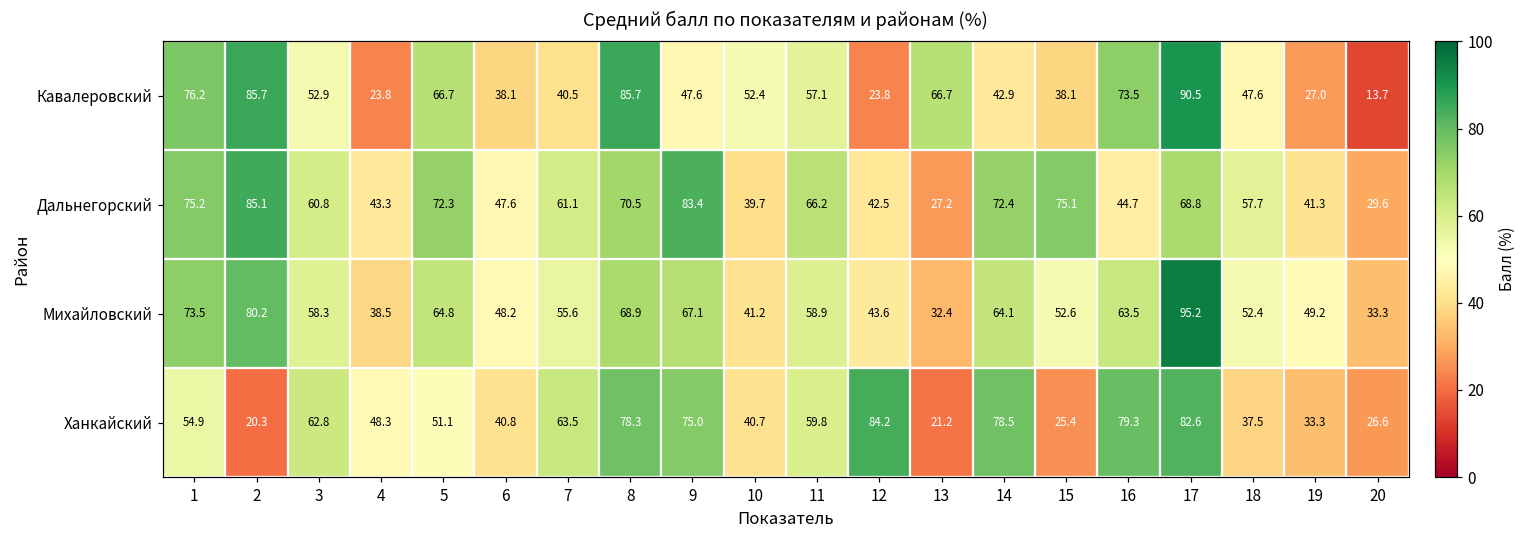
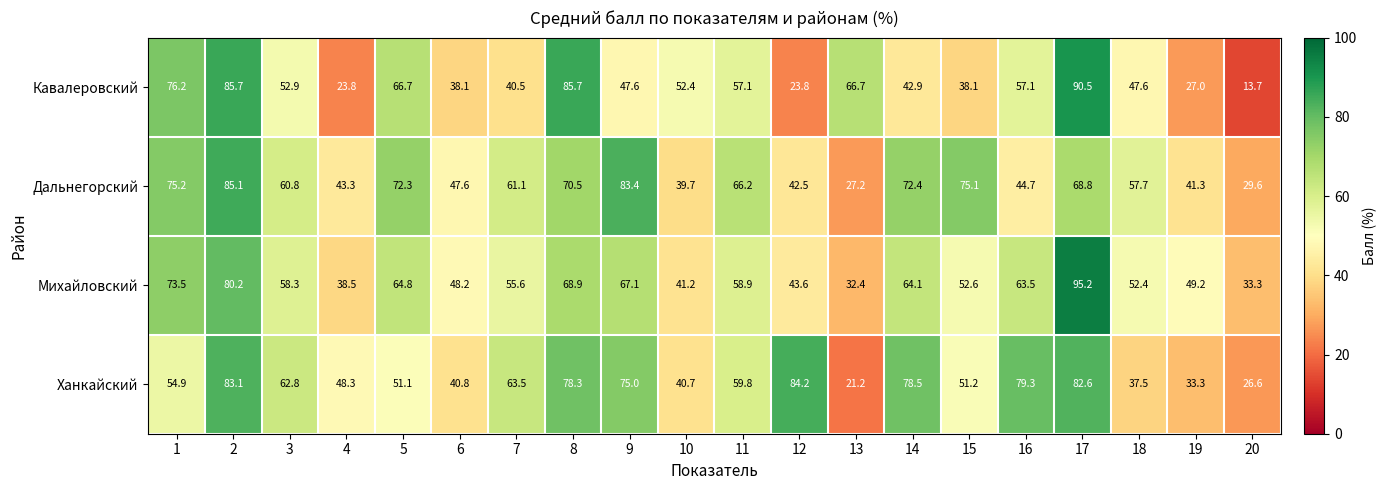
Кавалеровский, 16: 73.5 -> 57.1
Ханкайский, 2: 20.3 -> 83.1
Ханкайский, 15: 25.4 -> 51.2
